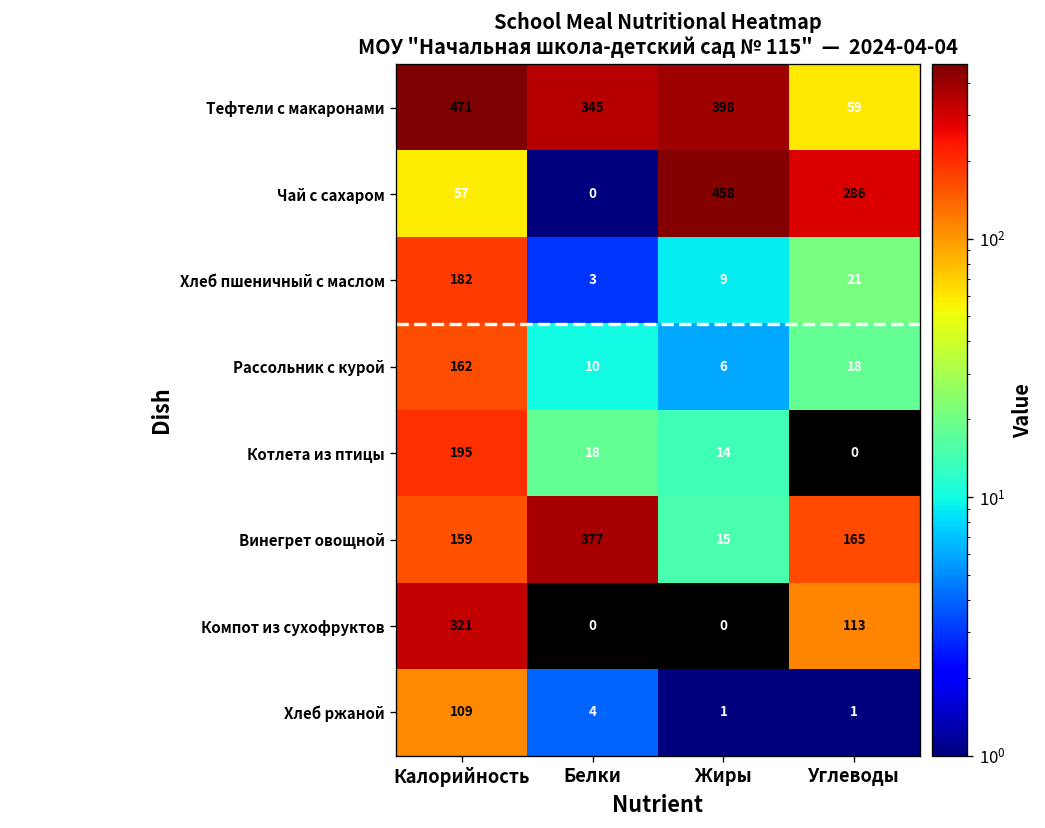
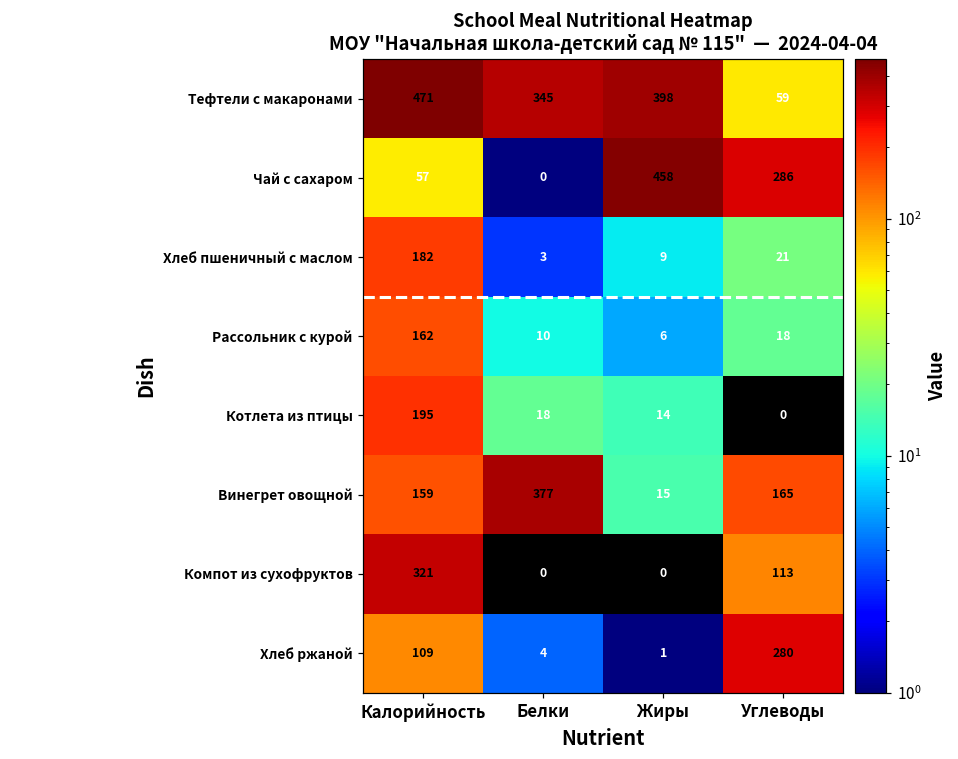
Хлеб ржаной, Углеводы: 1 -> 280
